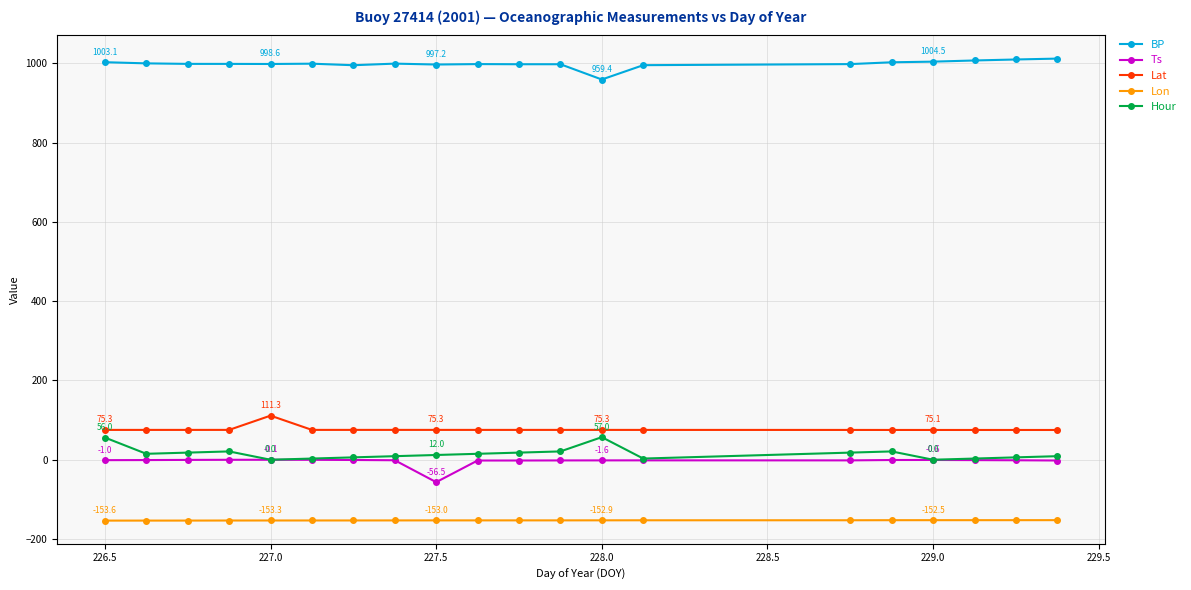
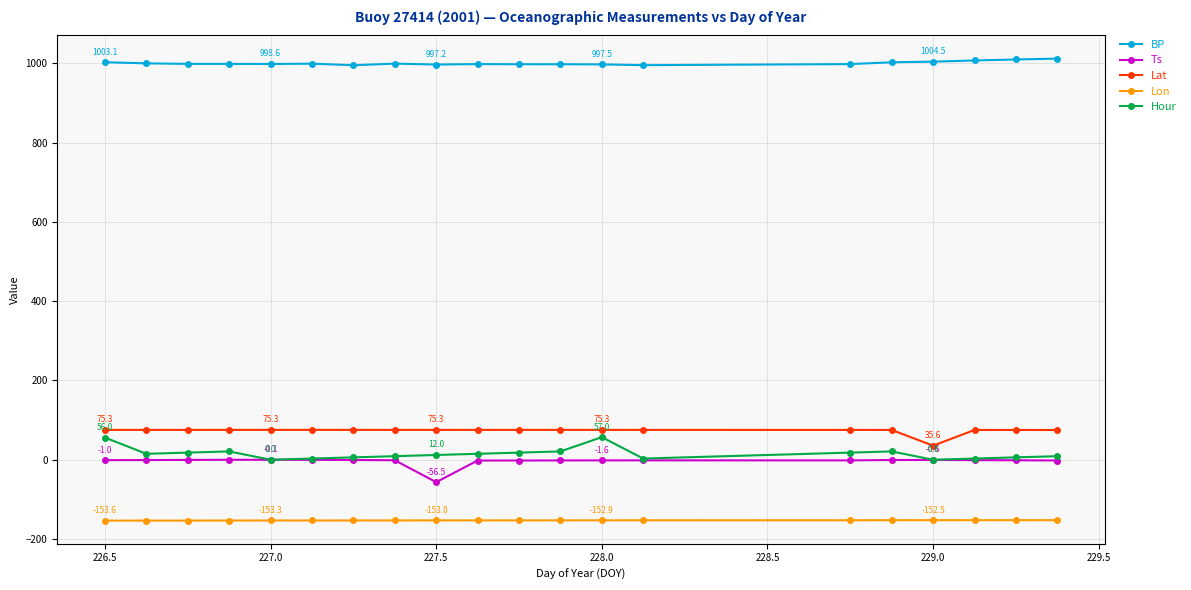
Lat, 227.0: 111.3 -> 75.3
BP, 228.0: 959.4 -> 997.5
Lat, 229.0: 75.1 -> 35.6
